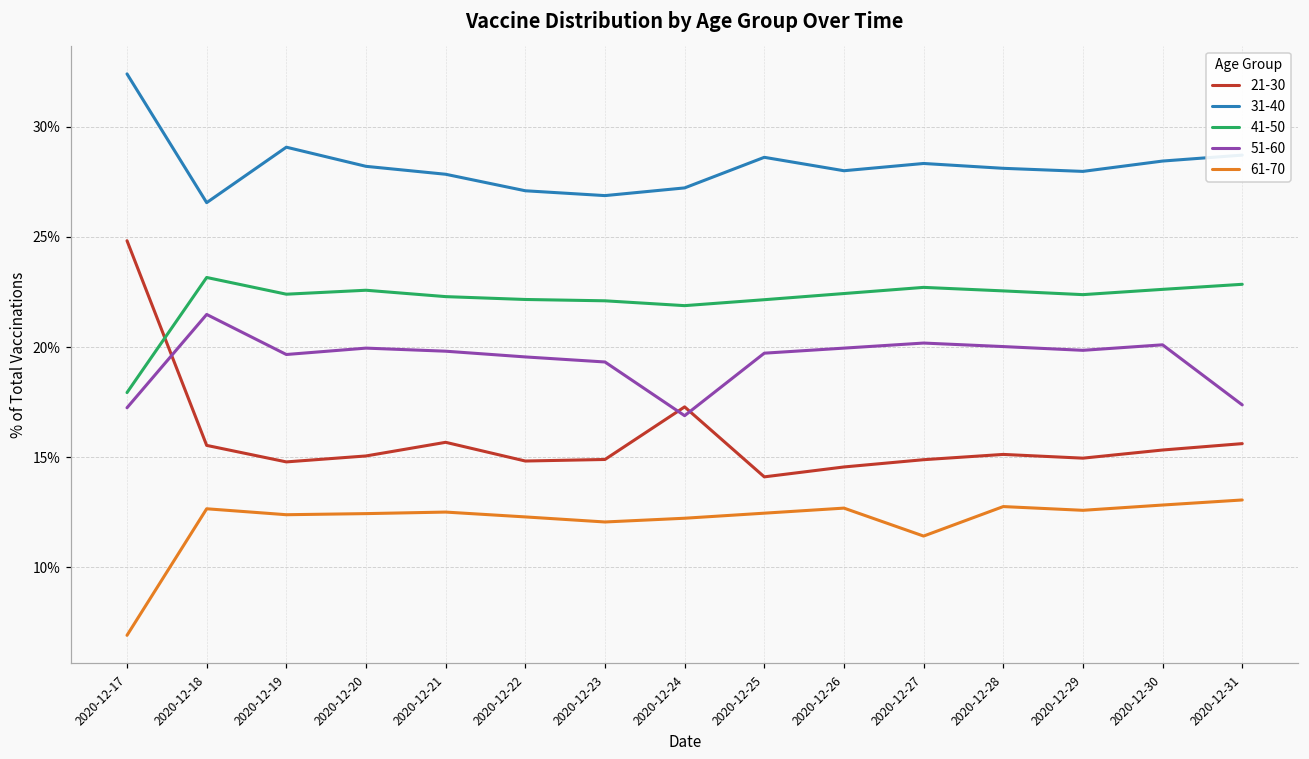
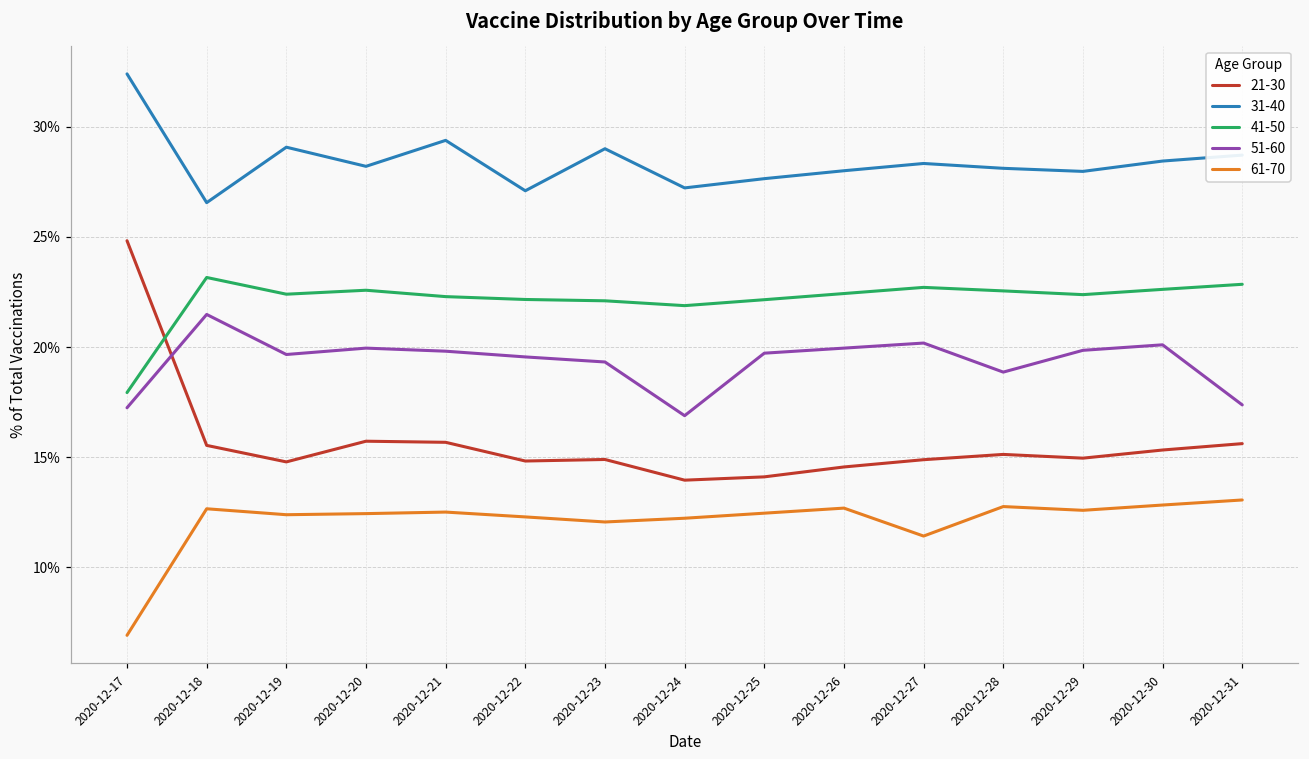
21-30, 2020-12-20: 15.1% -> 15.7%
31-40, 2020-12-21: 27.9% -> 29.4%
31-40, 2020-12-23: 26.9% -> 29.0%
21-30, 2020-12-24: 17.3% -> 14.0%
31-40, 2020-12-25: 28.6% -> 27.7%
51-60, 2020-12-28: 20.0% -> 18.9%
